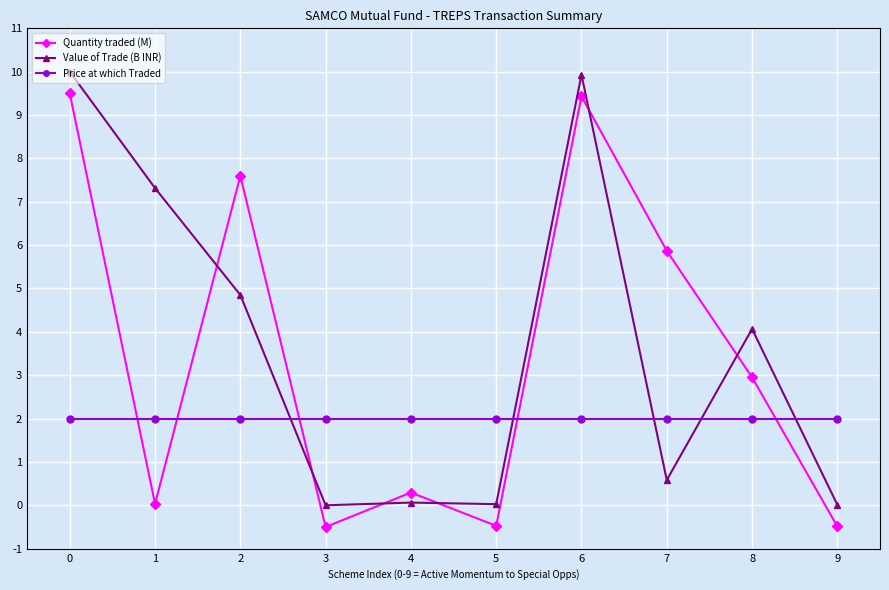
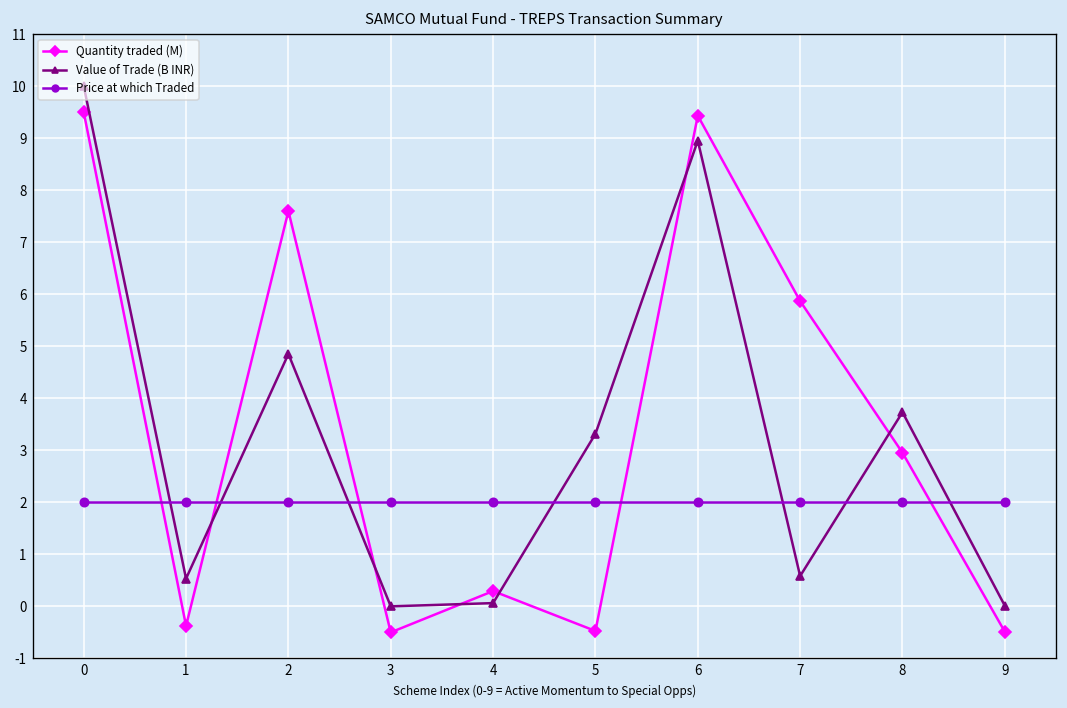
Quantity traded (M), 1: 0.0 -> -0.4
Value of Trade (B INR), 1: 7.3 -> 0.5
Value of Trade (B INR), 5: 0.0 -> 3.3
Value of Trade (B INR), 6: 9.9 -> 9.0
Value of Trade (B INR), 8: 4.1 -> 3.7
